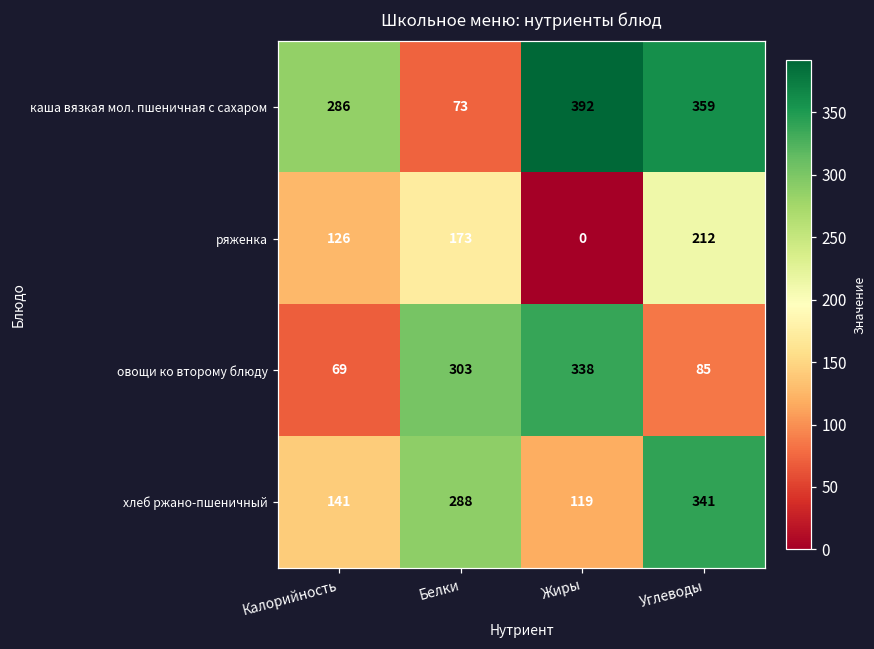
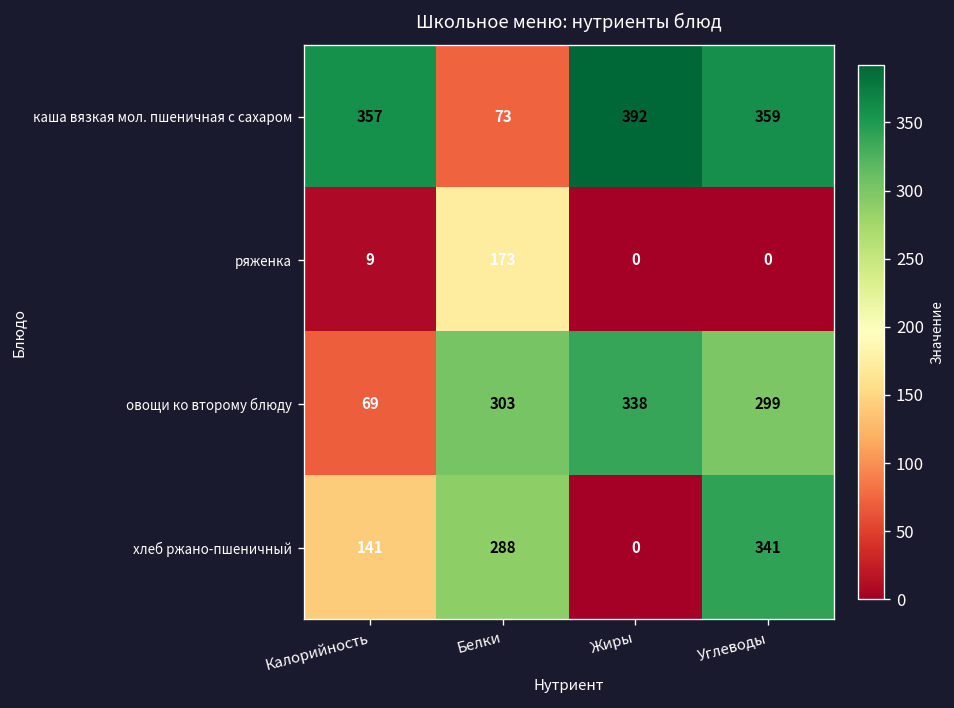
каша вязкая мол. пшеничная с сахаром, Калорийность: 286 -> 357
ряженка, Калорийность: 126 -> 9
ряженка, Углеводы: 212 -> 0
овощи ко второму блюду, Углеводы: 85 -> 299
хлеб ржано-пшеничный, Жиры: 119 -> 0
